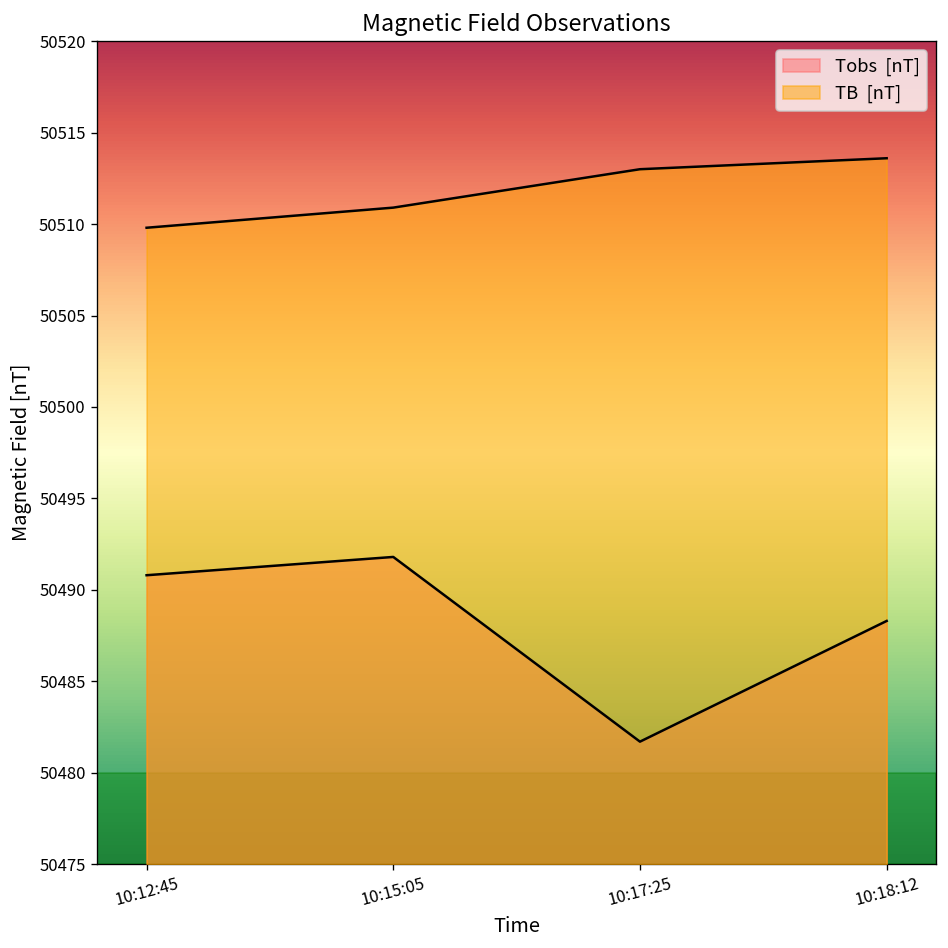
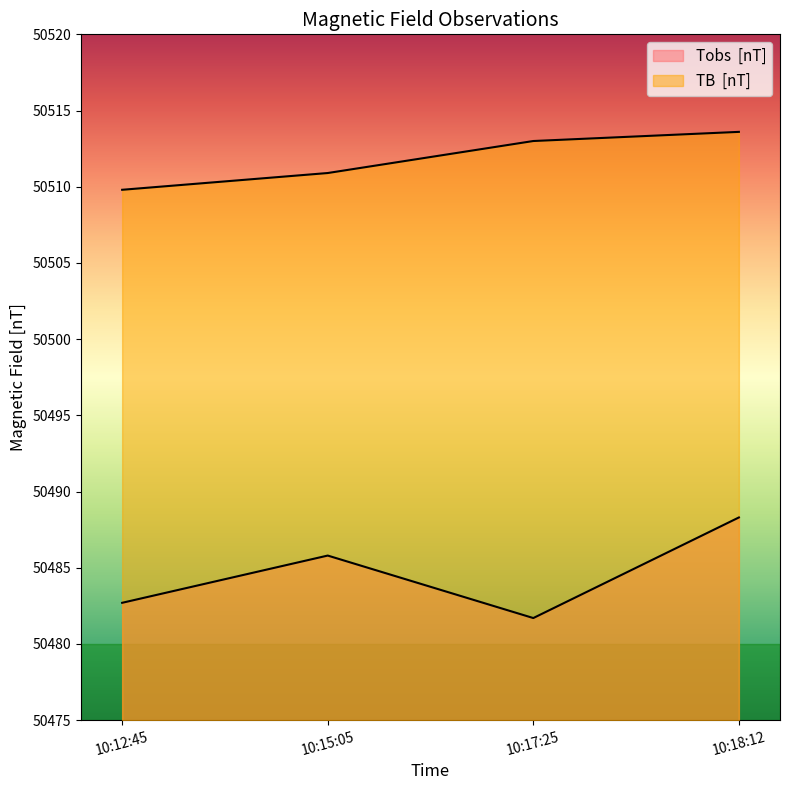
Tobs [nT], 10:12:45: 50490.8 -> 50482.7
Tobs [nT], 10:15:05: 50491.8 -> 50485.8
